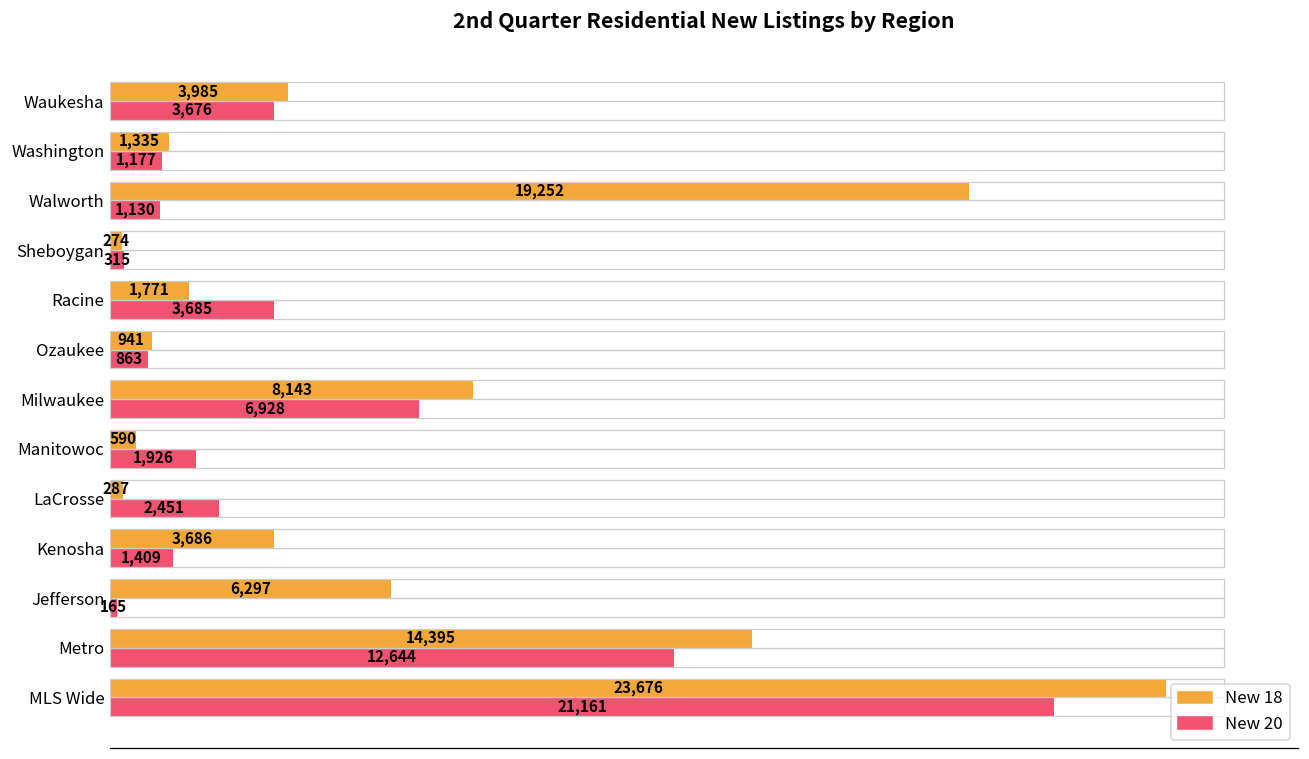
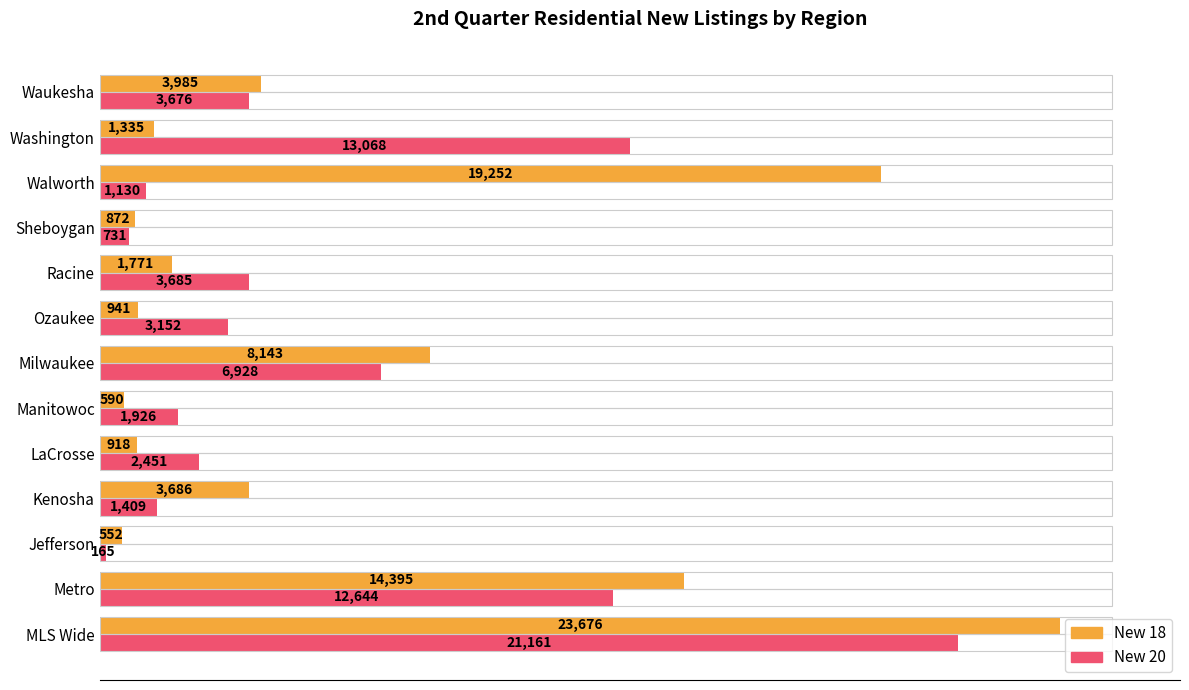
New 20, Washington: 1,177 -> 13,068
New 18, Sheboygan: 274 -> 872
New 20, Sheboygan: 315 -> 731
New 20, Ozaukee: 863 -> 3,152
New 18, LaCrosse: 287 -> 918
New 18, Jefferson: 6,297 -> 552
